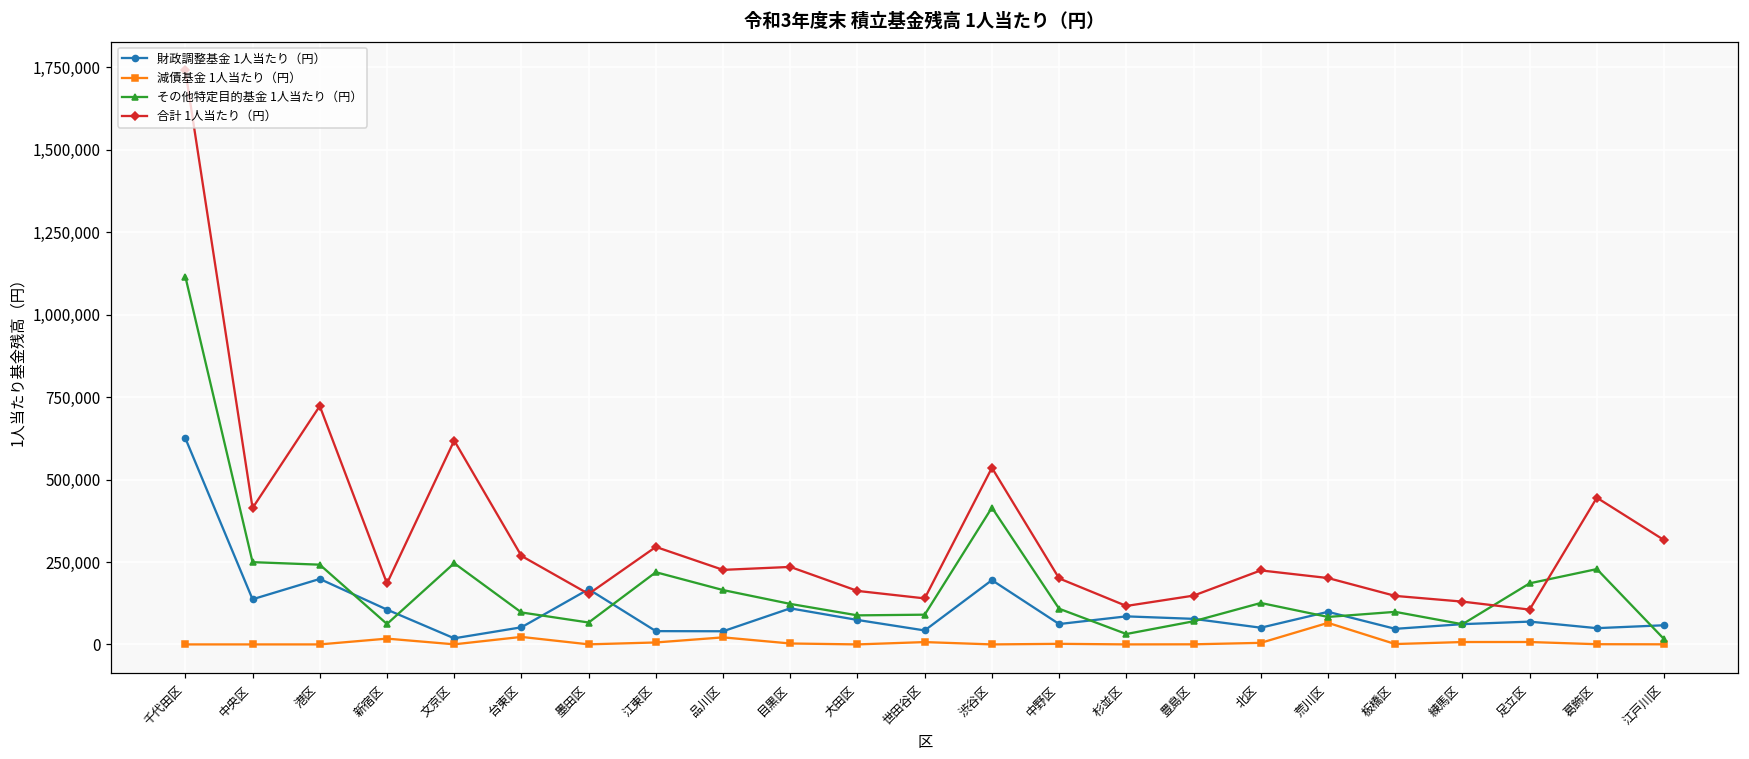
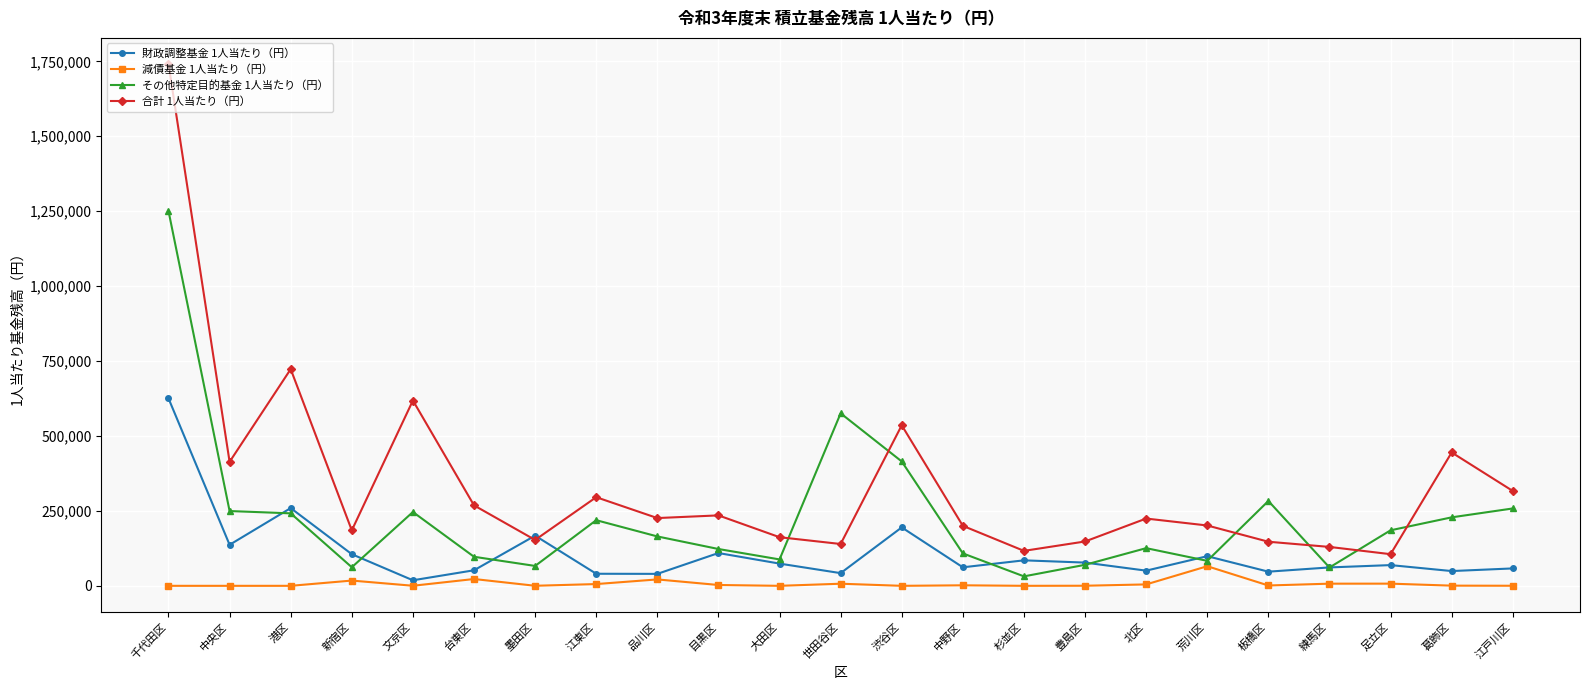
その他特定目的基金 1人当たり（円）, 千代田区: 1,120,000 -> 1,250,000
財政調整基金 1人当たり（円）, 港区: 200,000 -> 260,000
その他特定目的基金 1人当たり（円）, 世田谷区: 90,000 -> 580,000
その他特定目的基金 1人当たり（円）, 板橋区: 100,000 -> 280,000
その他特定目的基金 1人当たり（円）, 江戸川区: 20,000 -> 260,000
